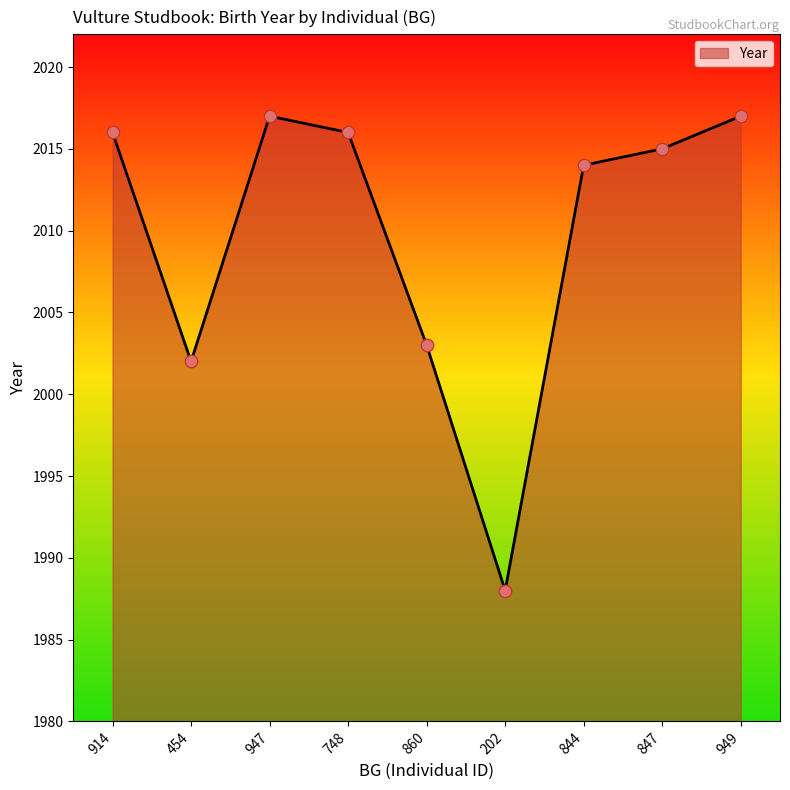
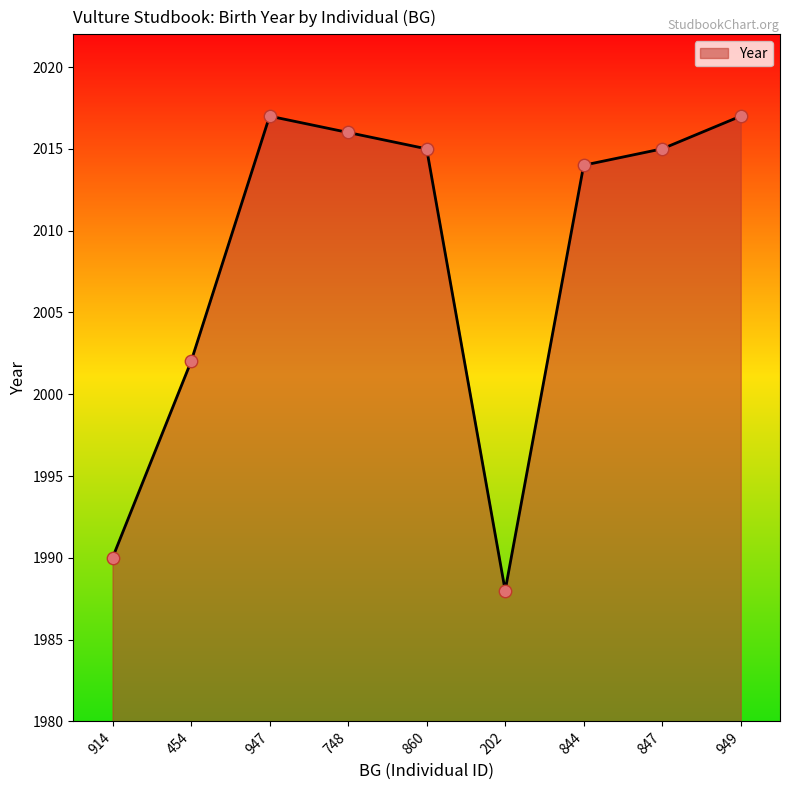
914: 2016 -> 1990
860: 2003 -> 2015
